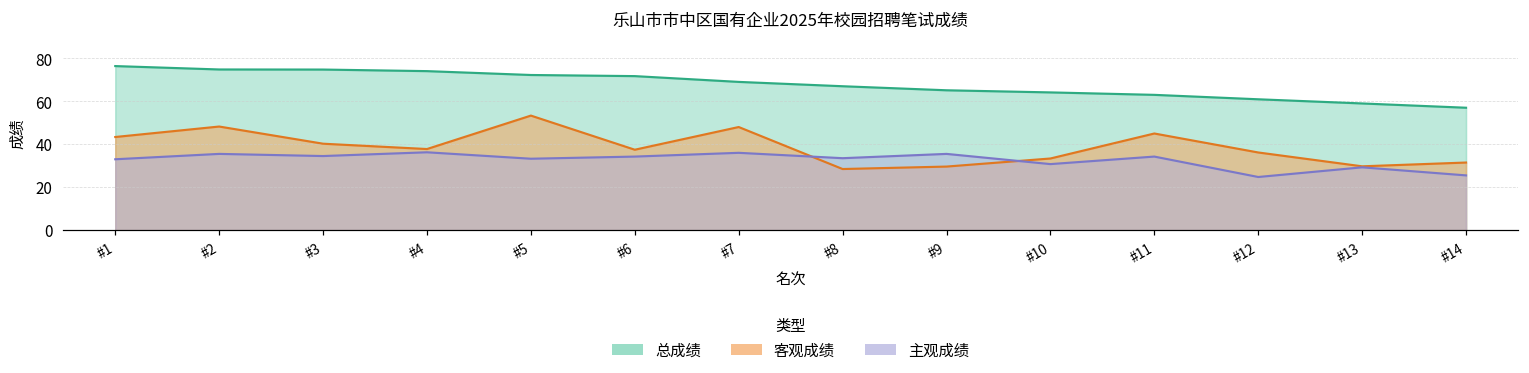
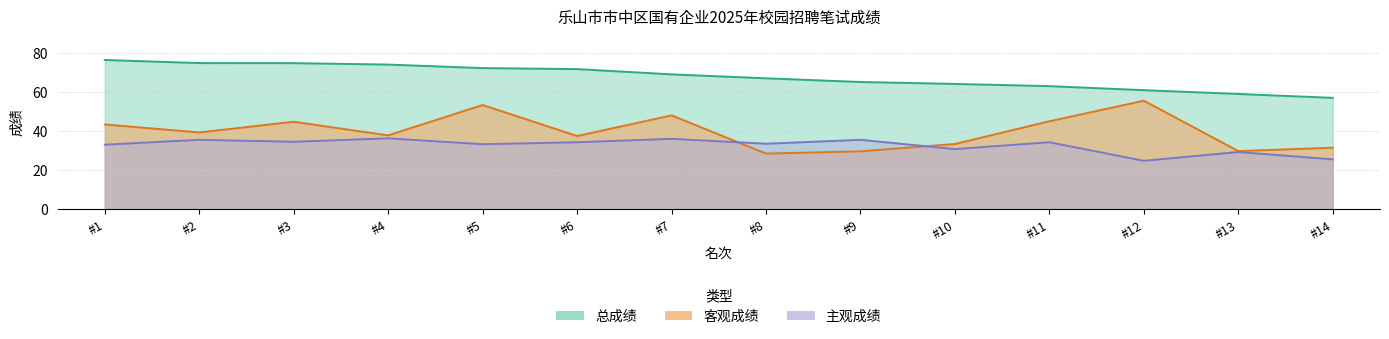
客观成绩, #2: 48 -> 39
客观成绩, #3: 40 -> 45
客观成绩, #12: 36 -> 56
